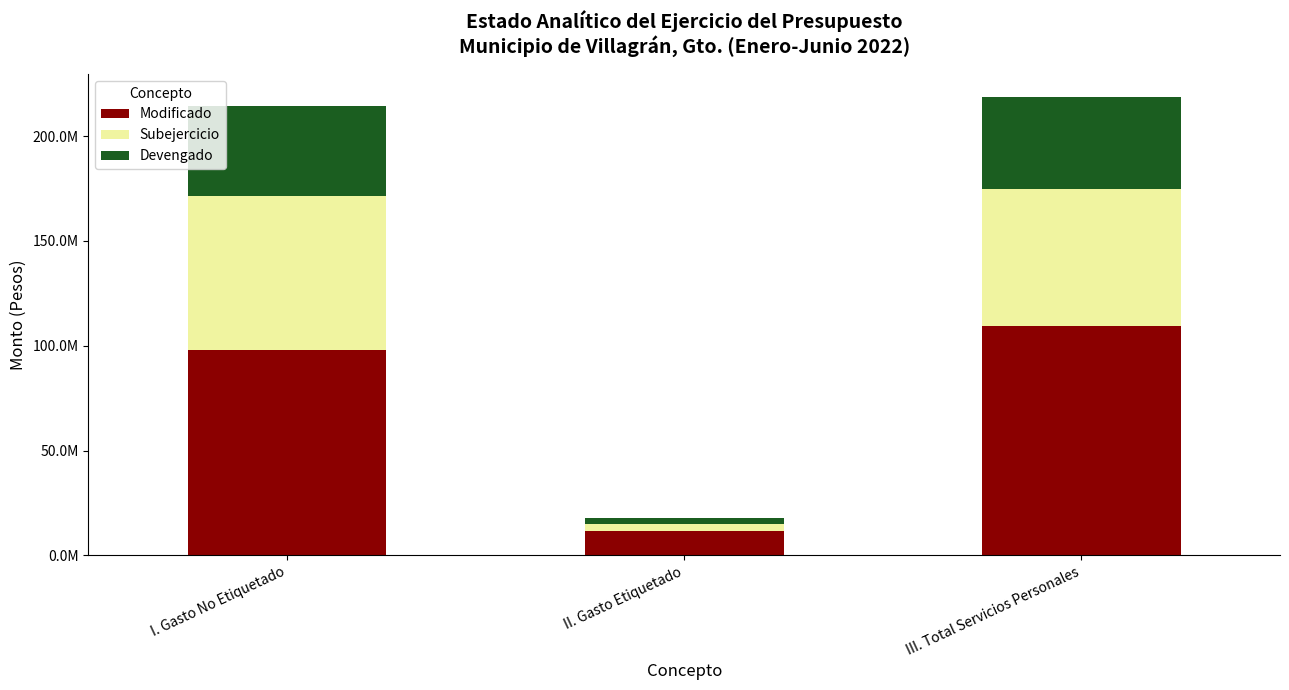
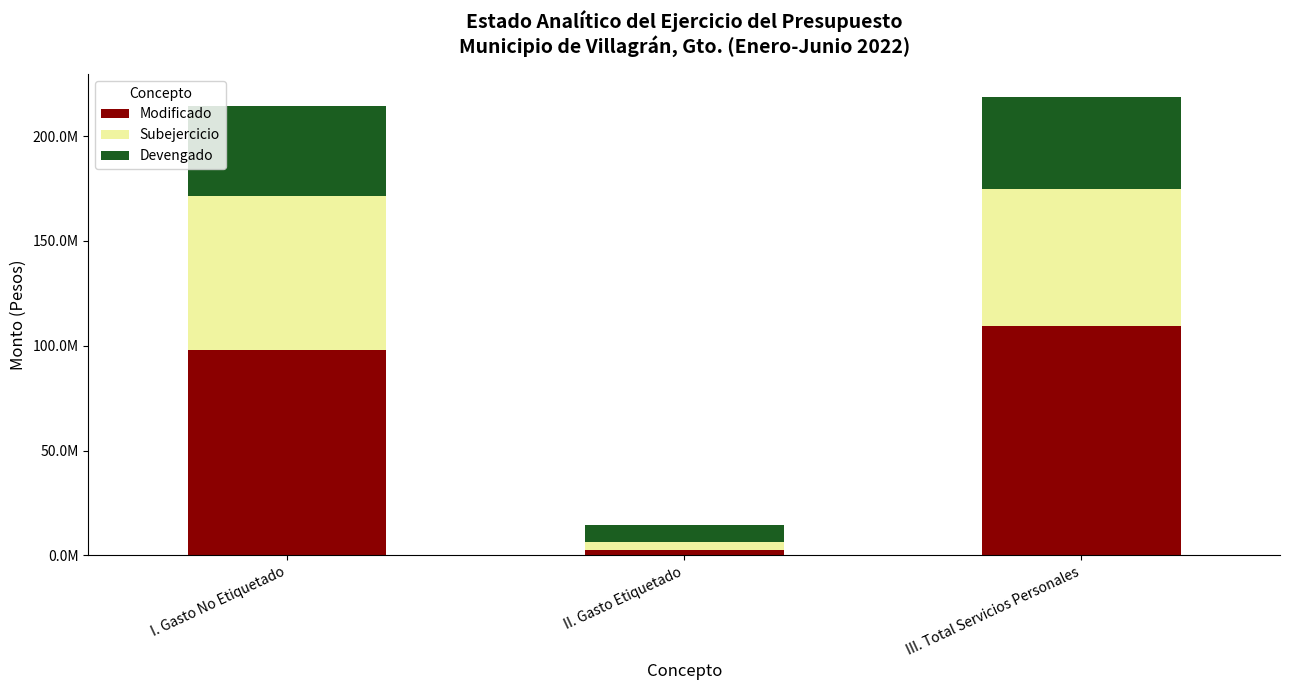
Modificado, II. Gasto Etiquetado: 12000000 -> 3000000
Devengado, II. Gasto Etiquetado: 3000000 -> 8000000
